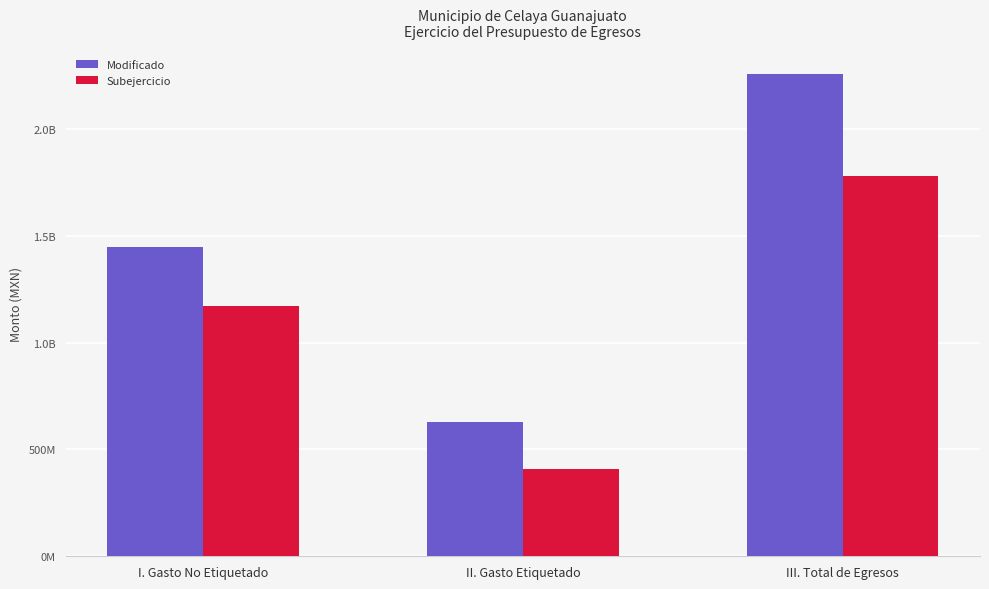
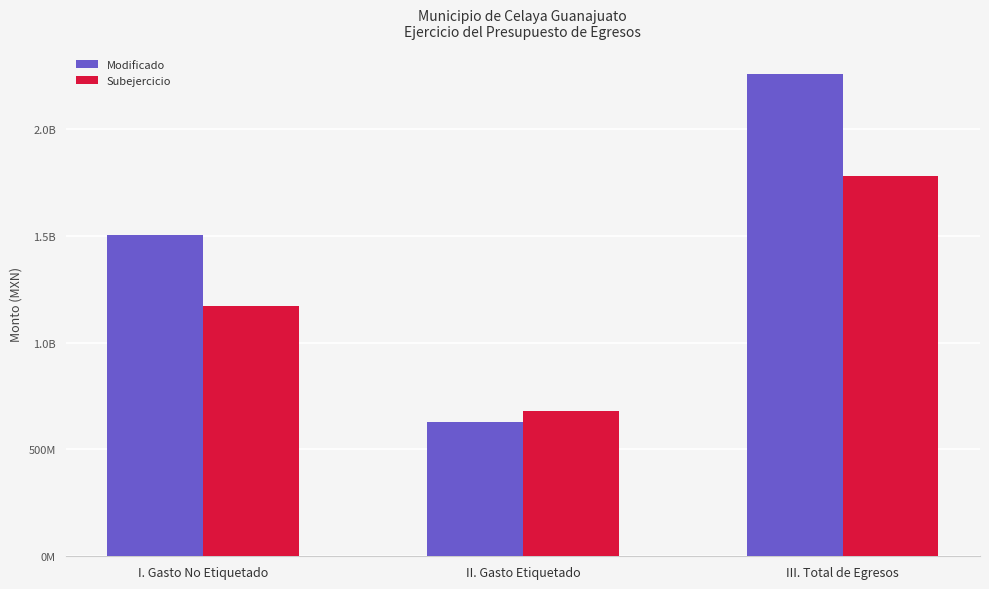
Modificado, I. Gasto No Etiquetado: 1450000000 -> 1500000000
Subejercicio, II. Gasto Etiquetado: 410000000 -> 680000000
